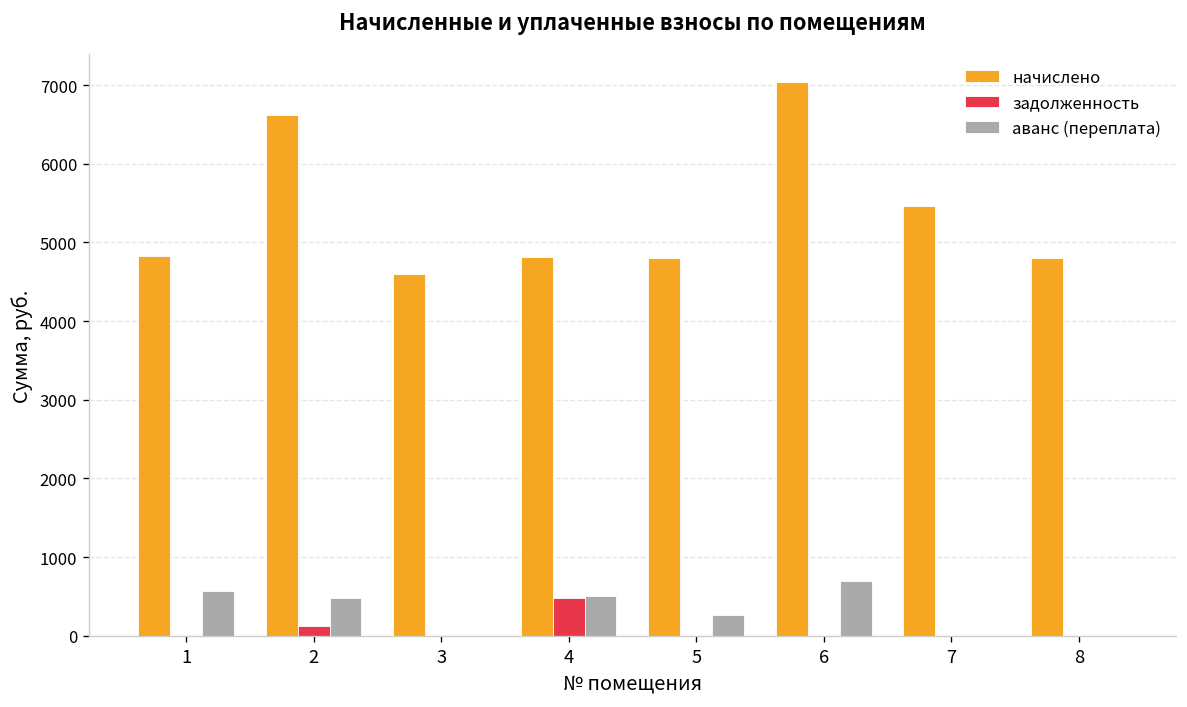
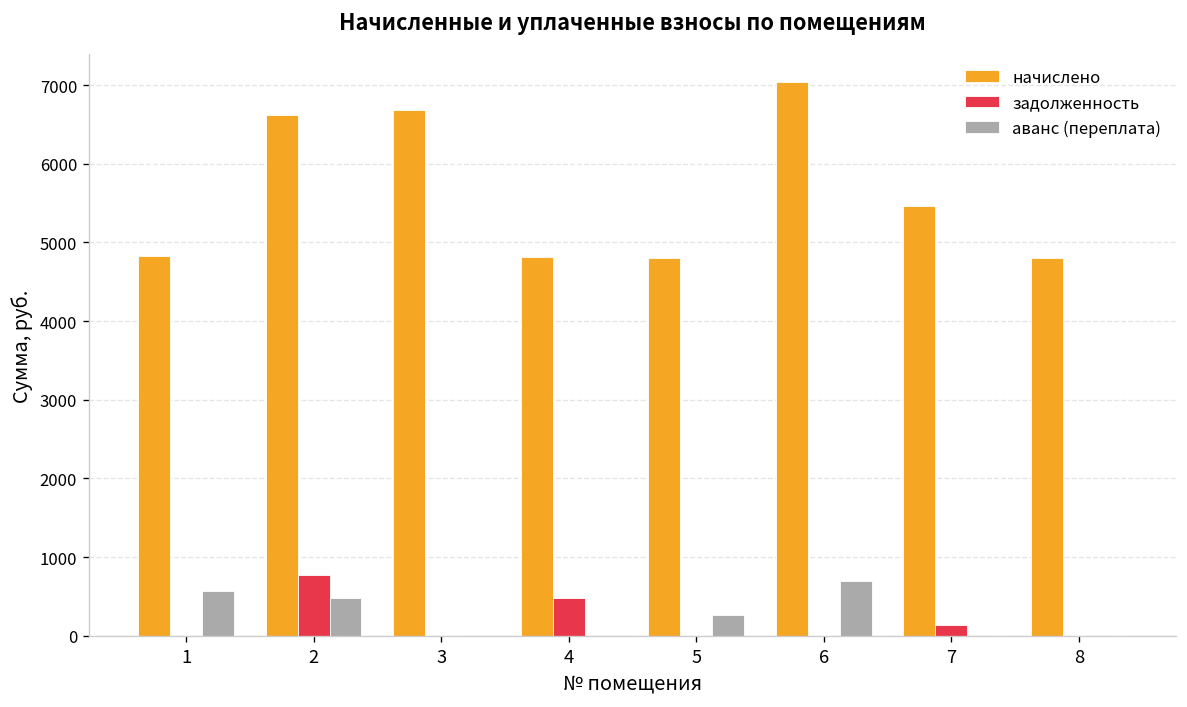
задолженность, 2: 100 -> 800
начислено, 3: 4600 -> 6700
аванс (переплата), 4: 500 -> 0
задолженность, 7: 0 -> 100
